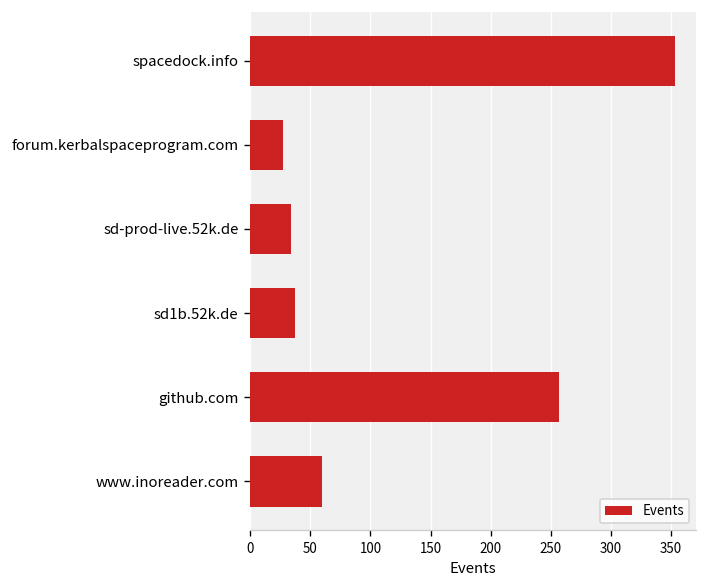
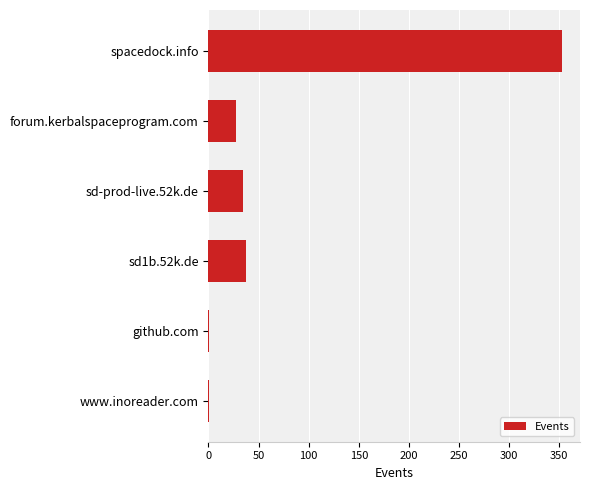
github.com: 257 -> 1
www.inoreader.com: 60 -> 1
